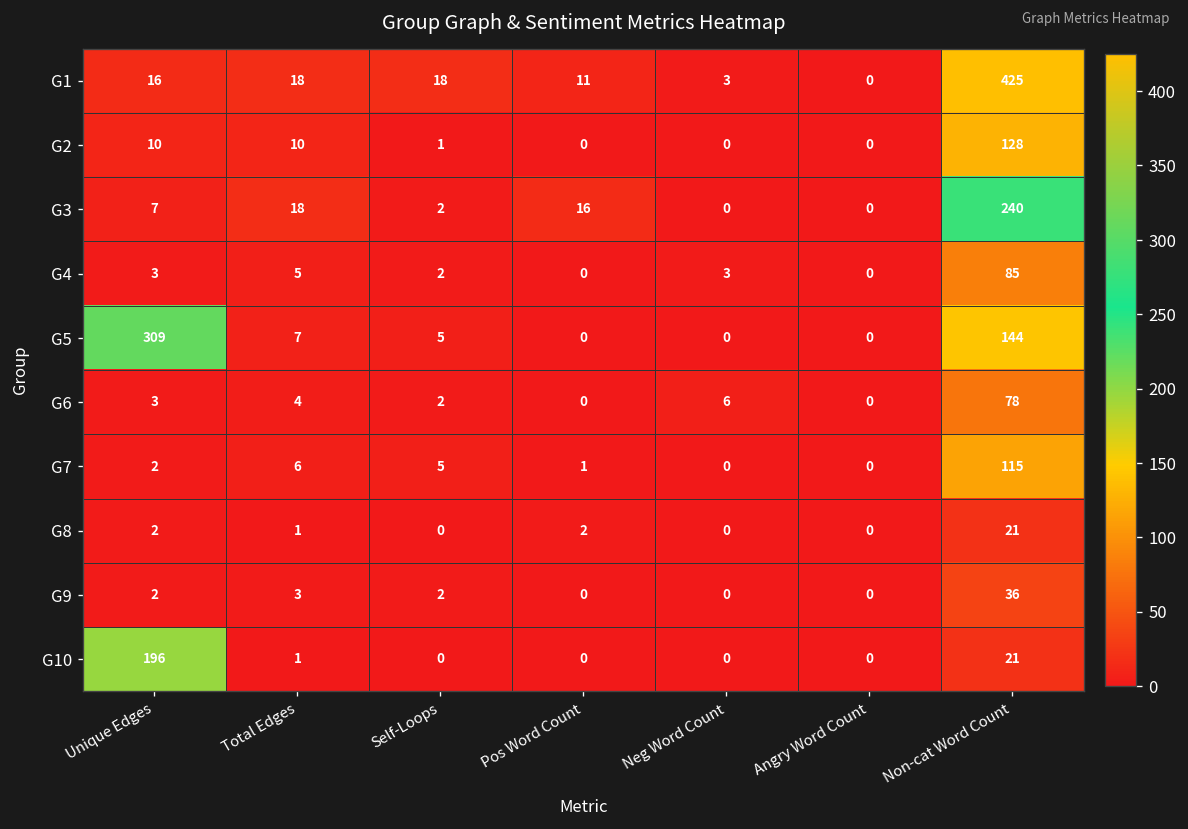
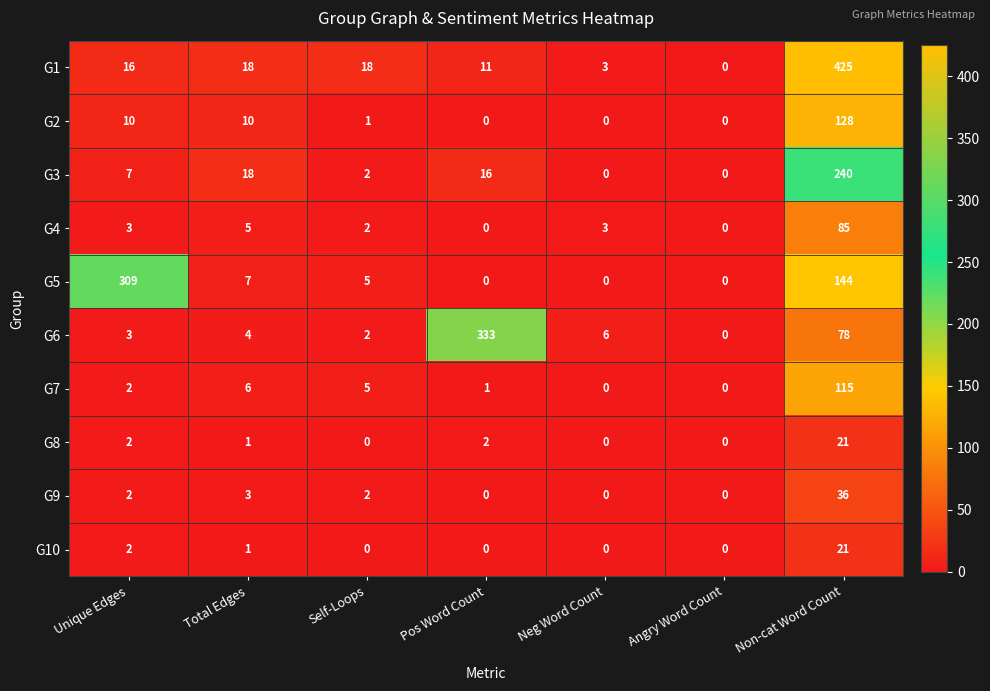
G6, Pos Word Count: 0 -> 333
G10, Unique Edges: 196 -> 2
